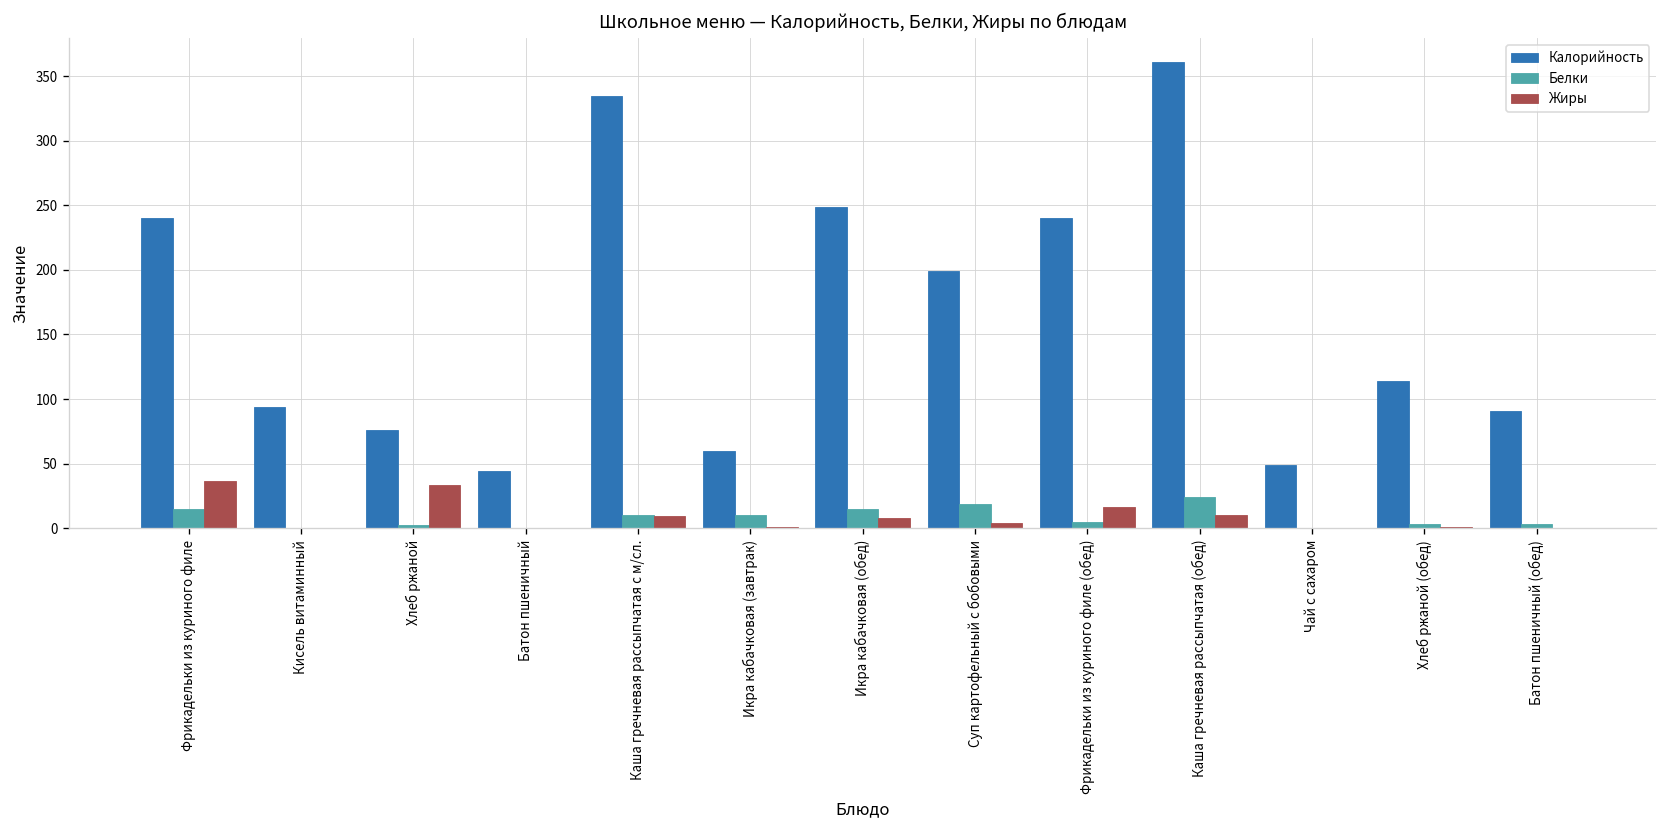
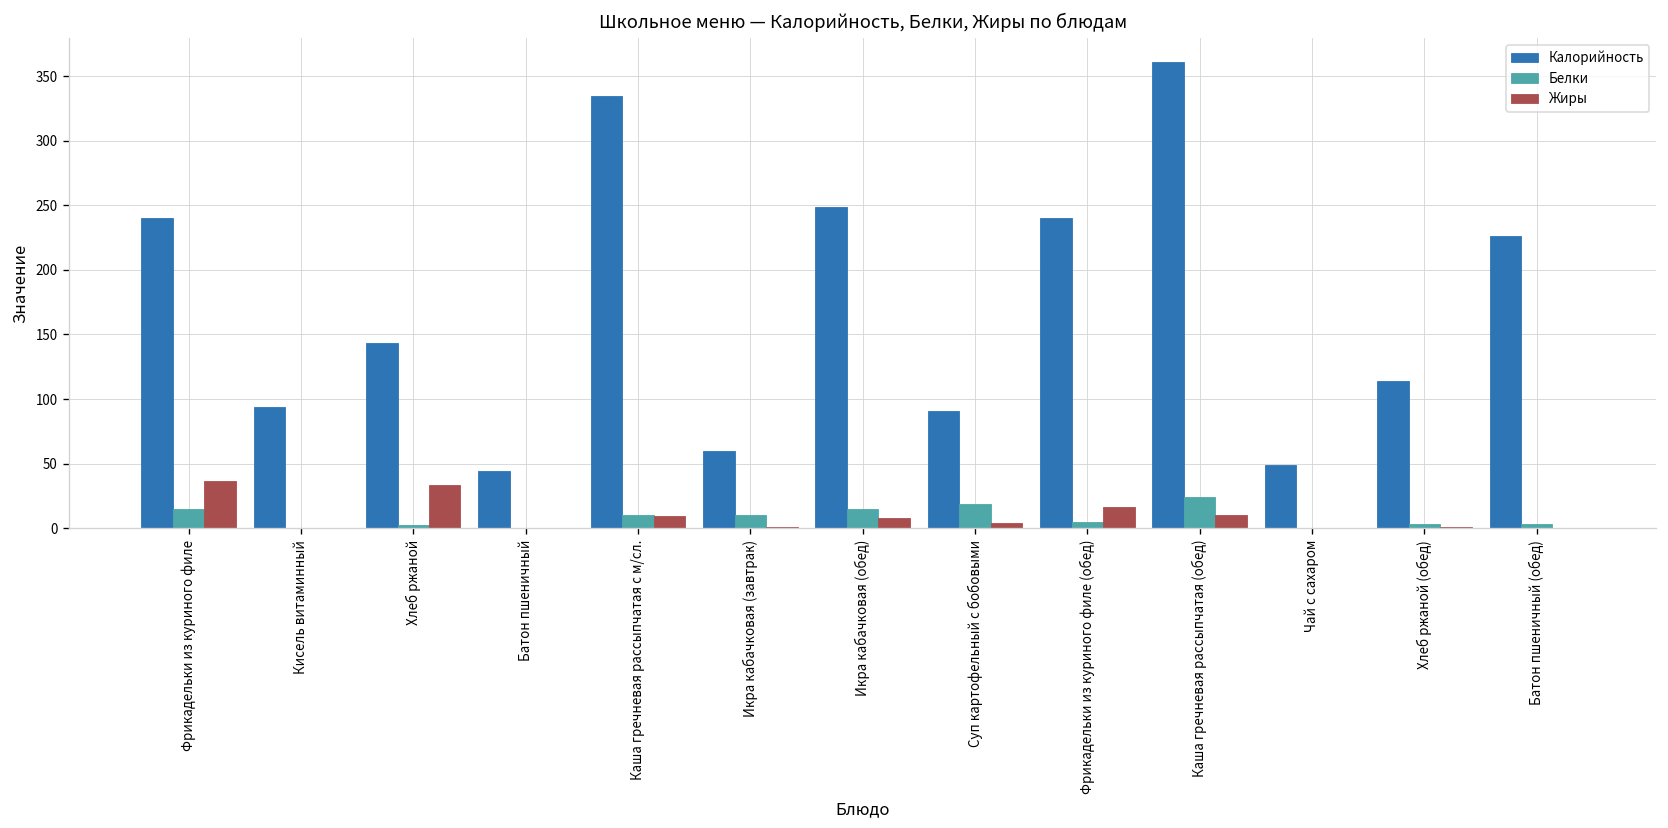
Калорийность, Хлеб ржаной: 76 -> 143
Калорийность, Суп картофельный с бобовыми: 199 -> 91
Калорийность, Батон пшеничный (обед): 90 -> 226
